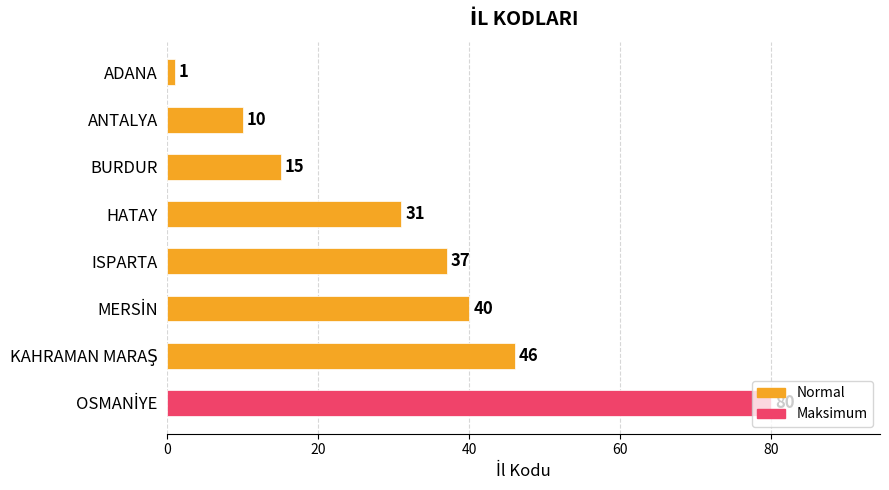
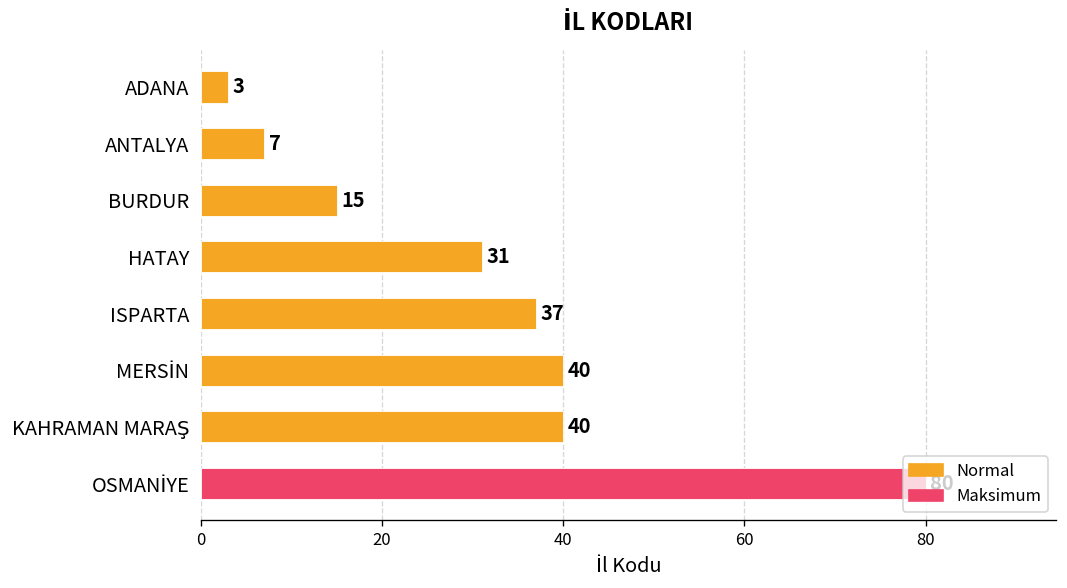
ADANA: 1 -> 3
ANTALYA: 10 -> 7
KAHRAMAN MARAŞ: 46 -> 40
